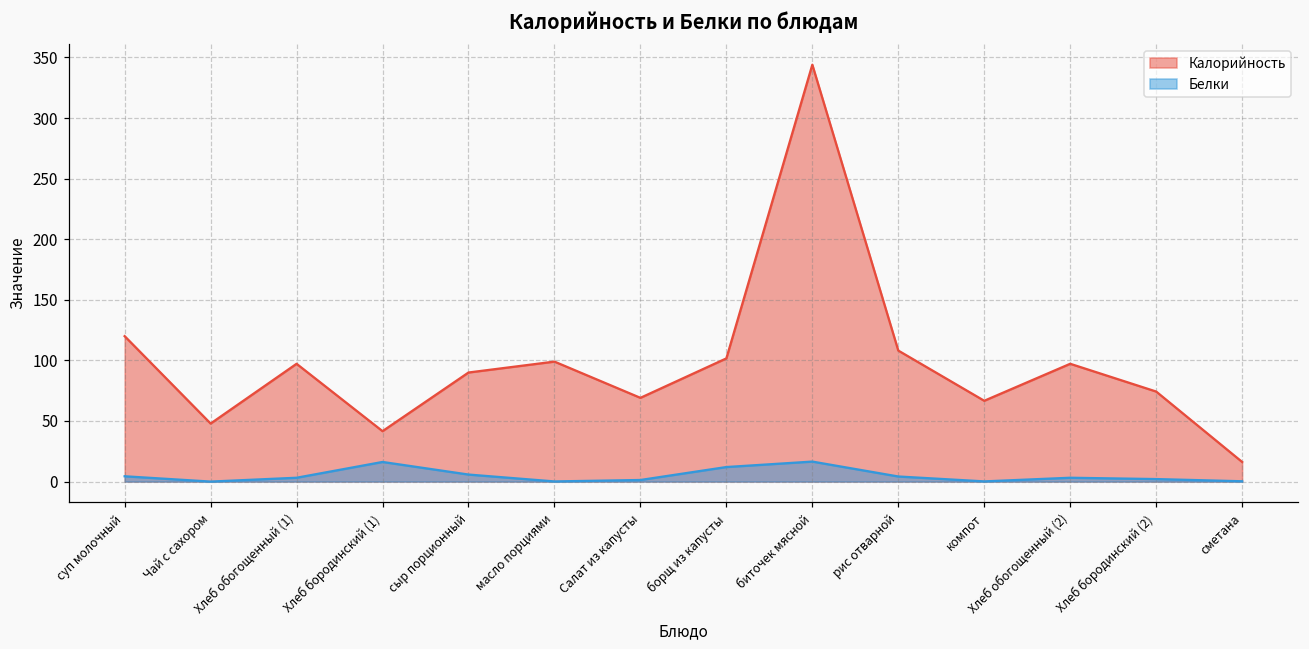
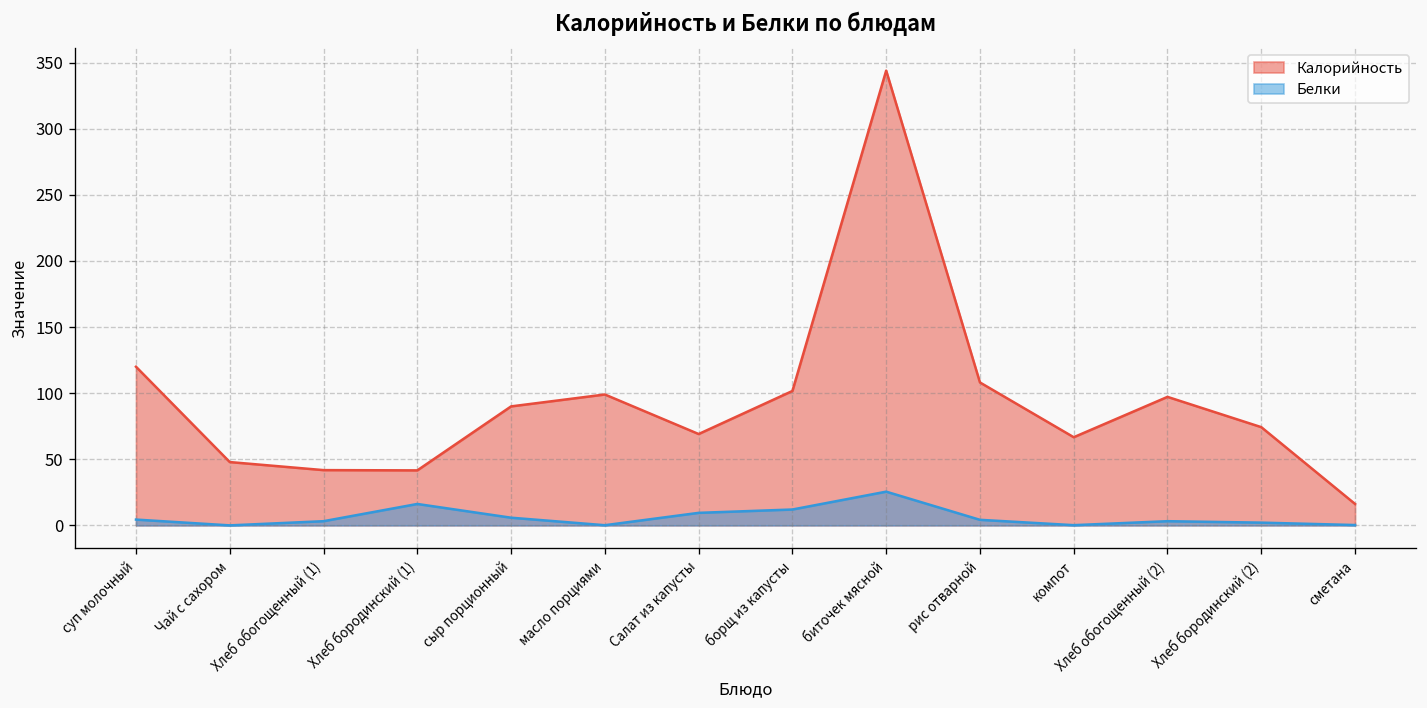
Калорийность, Хлеб обогощенный (1): 97 -> 42
Белки, Салат из капусты: 1 -> 9
Белки, биточек мясной: 17 -> 26
